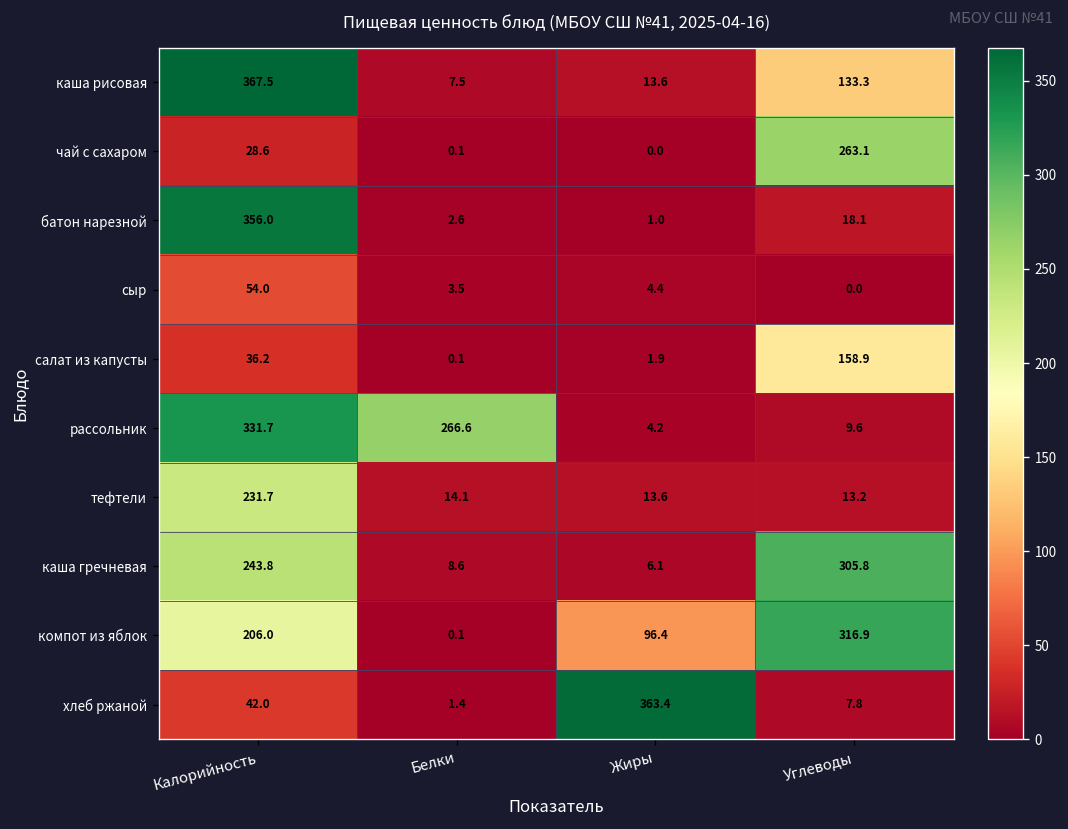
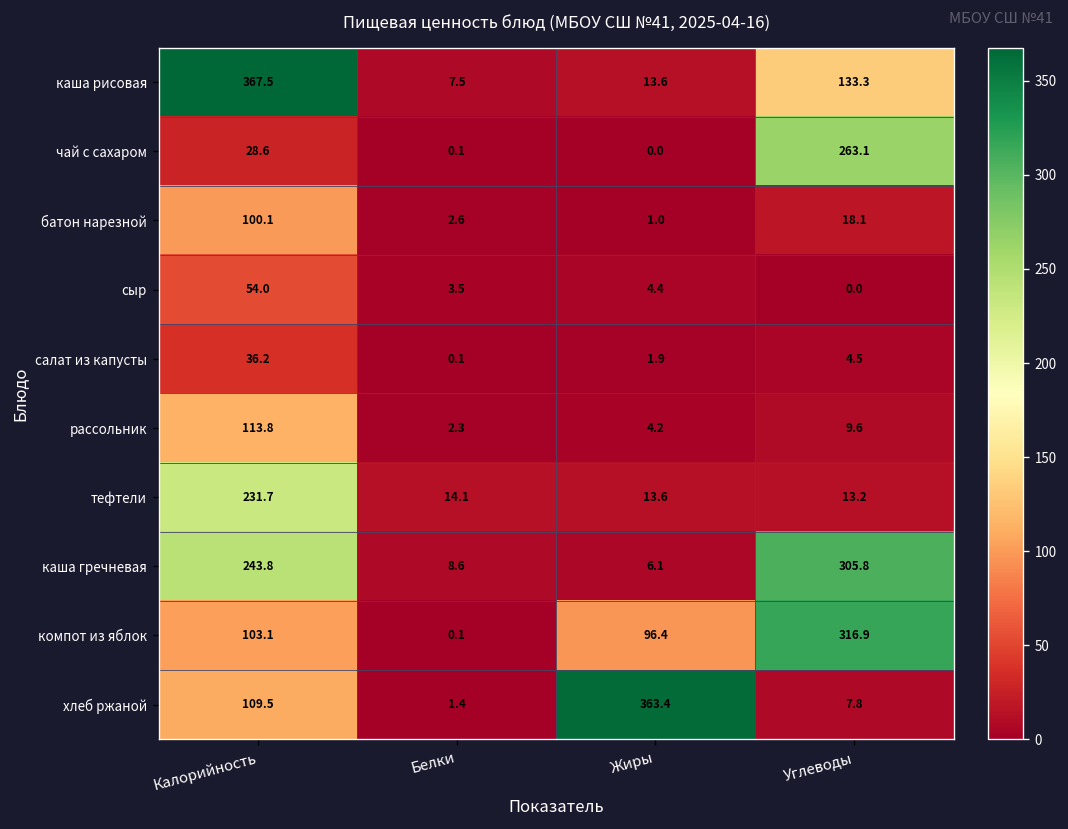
батон нарезной, Калорийность: 356.0 -> 100.1
салат из капусты, Углеводы: 158.9 -> 4.5
рассольник, Калорийность: 331.7 -> 113.8
рассольник, Белки: 266.6 -> 2.3
компот из яблок, Калорийность: 206.0 -> 103.1
хлеб ржаной, Калорийность: 42.0 -> 109.5
